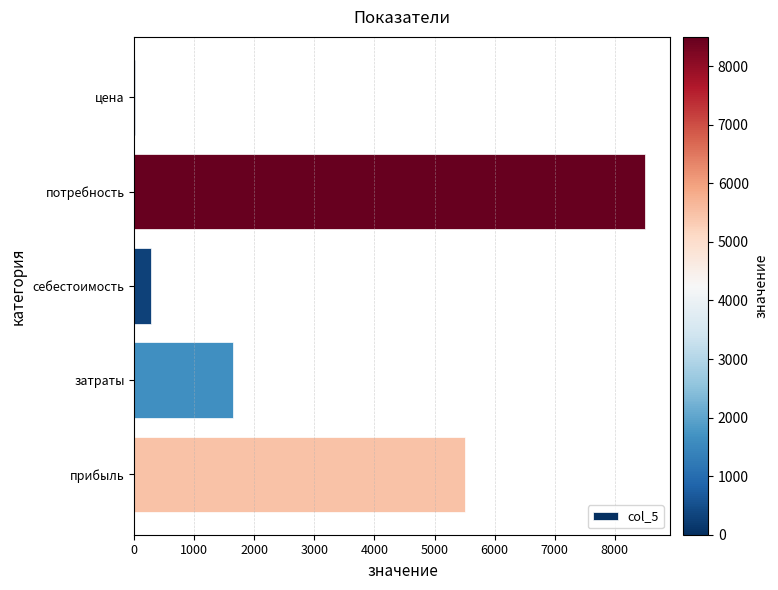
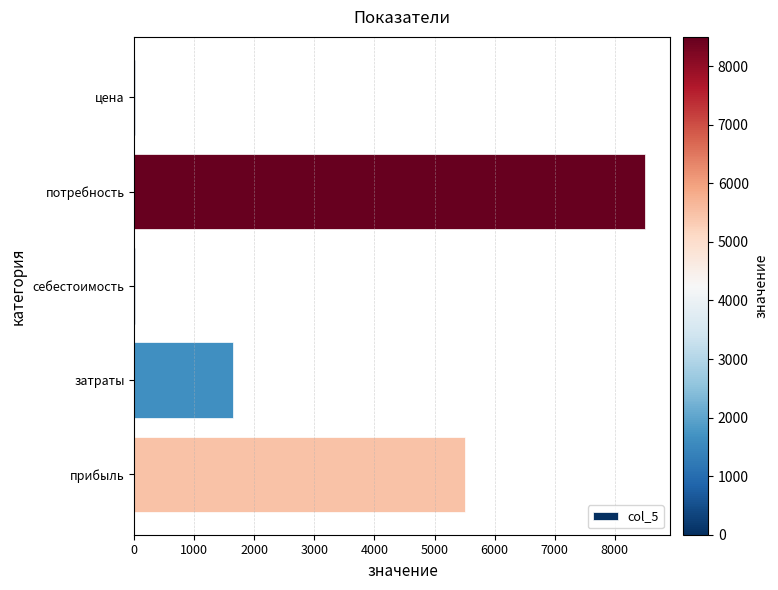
себестоимость: 300 -> 0
